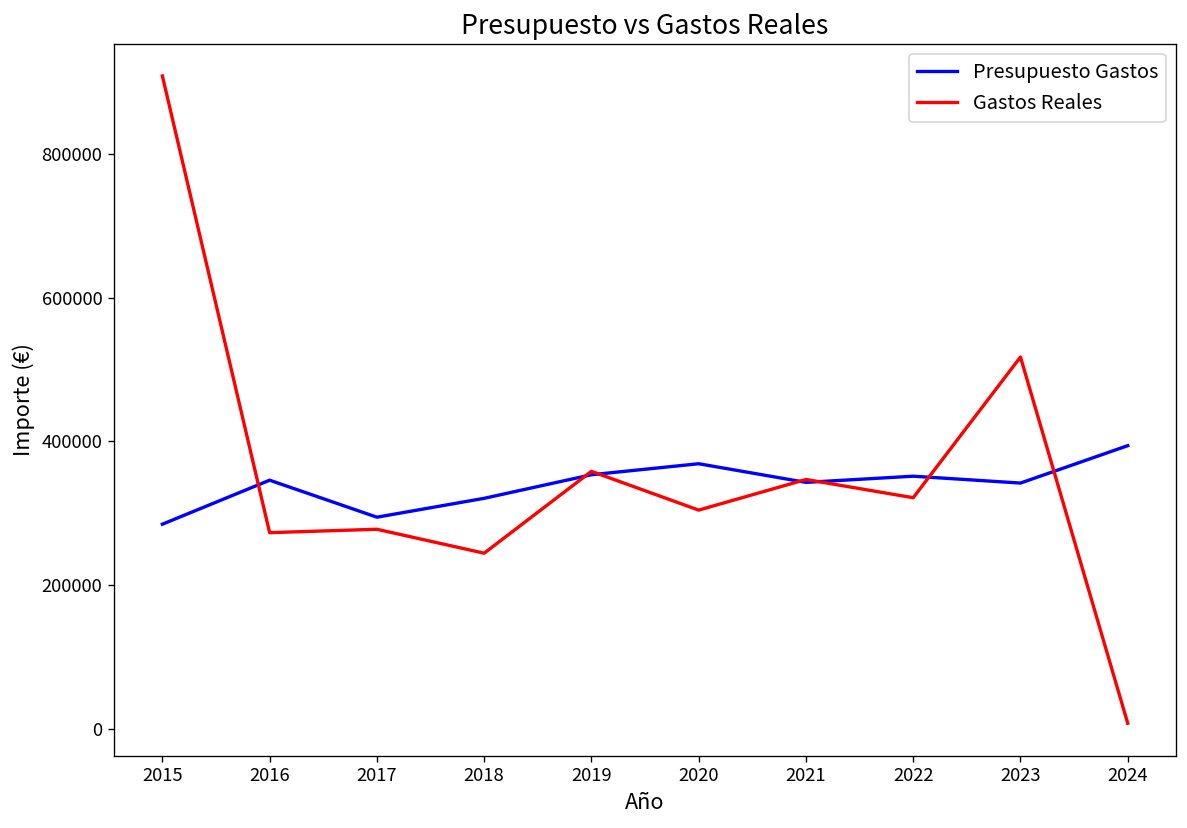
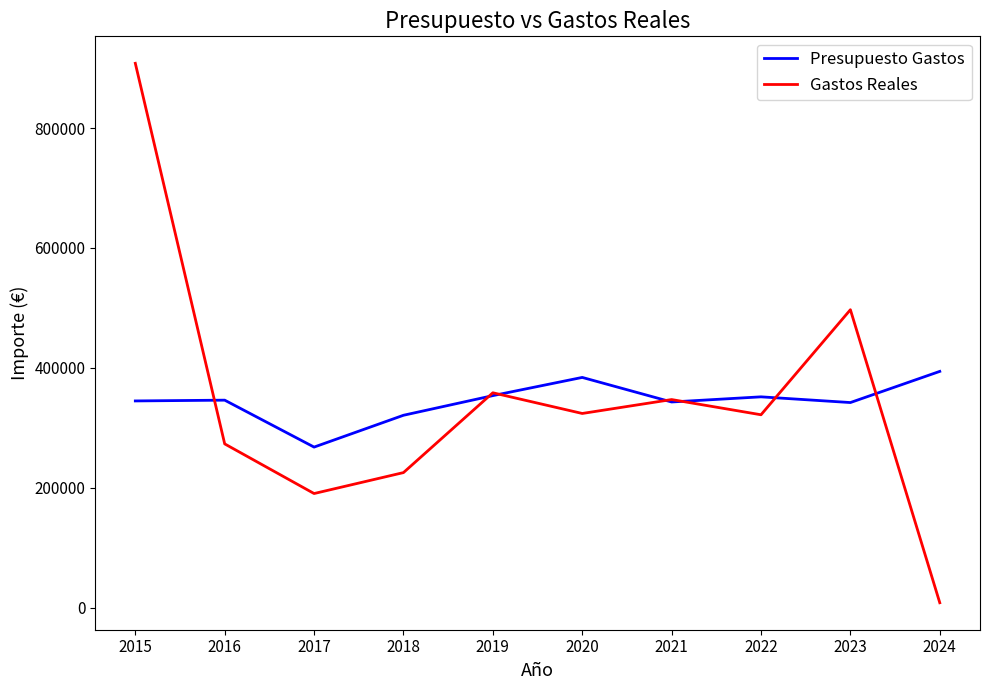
Presupuesto Gastos, 2015: 280000 -> 340000
Presupuesto Gastos, 2017: 290000 -> 270000
Gastos Reales, 2017: 280000 -> 190000
Gastos Reales, 2018: 240000 -> 230000
Presupuesto Gastos, 2020: 370000 -> 380000
Gastos Reales, 2020: 300000 -> 320000
Gastos Reales, 2023: 520000 -> 500000
